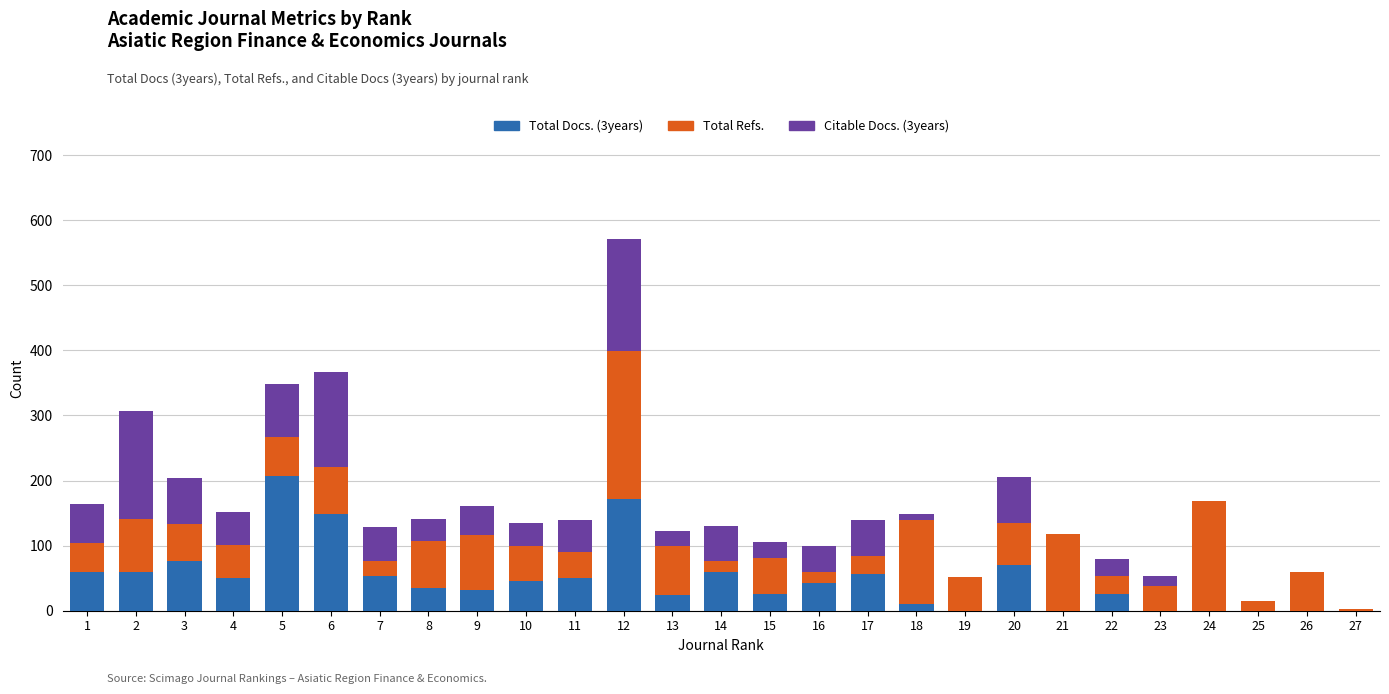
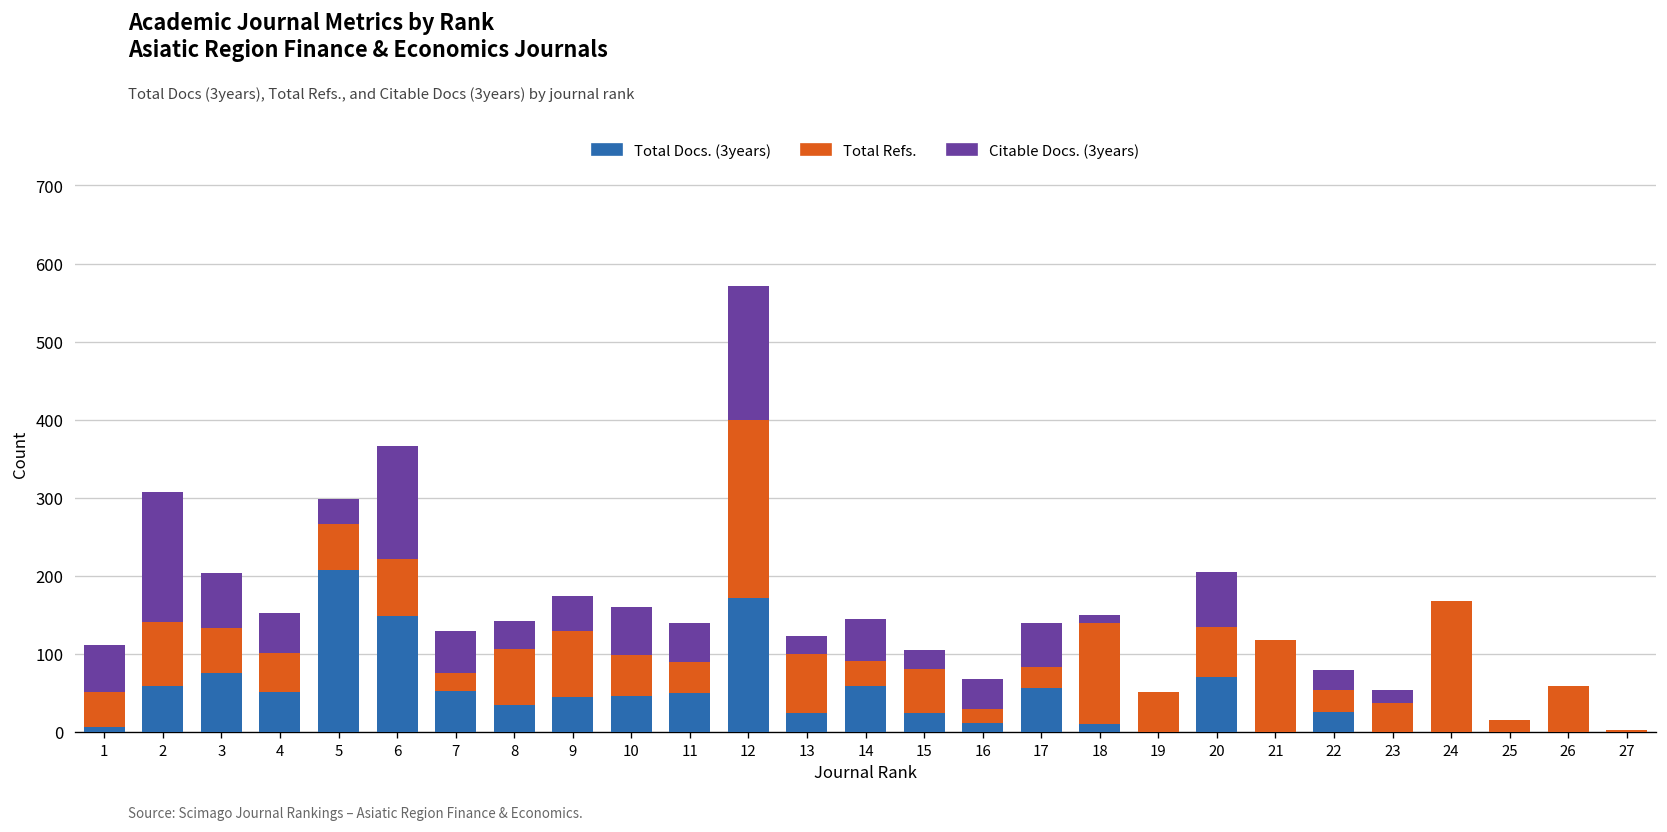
Total Docs. (3years), 1: 60 -> 10
Citable Docs. (3years), 5: 80 -> 30
Total Docs. (3years), 9: 30 -> 50
Citable Docs. (3years), 10: 40 -> 60
Total Refs., 14: 20 -> 30
Total Docs. (3years), 16: 40 -> 10
